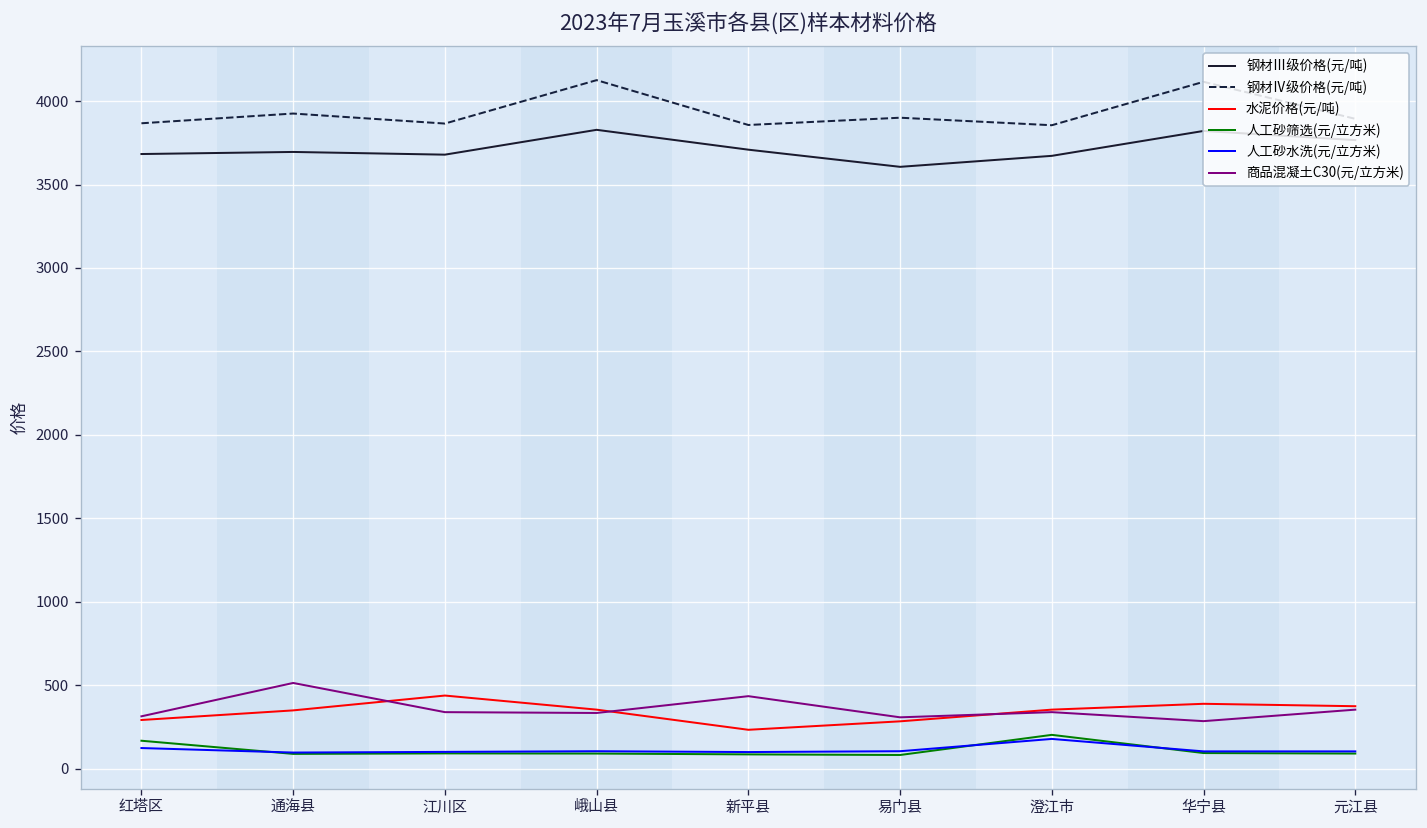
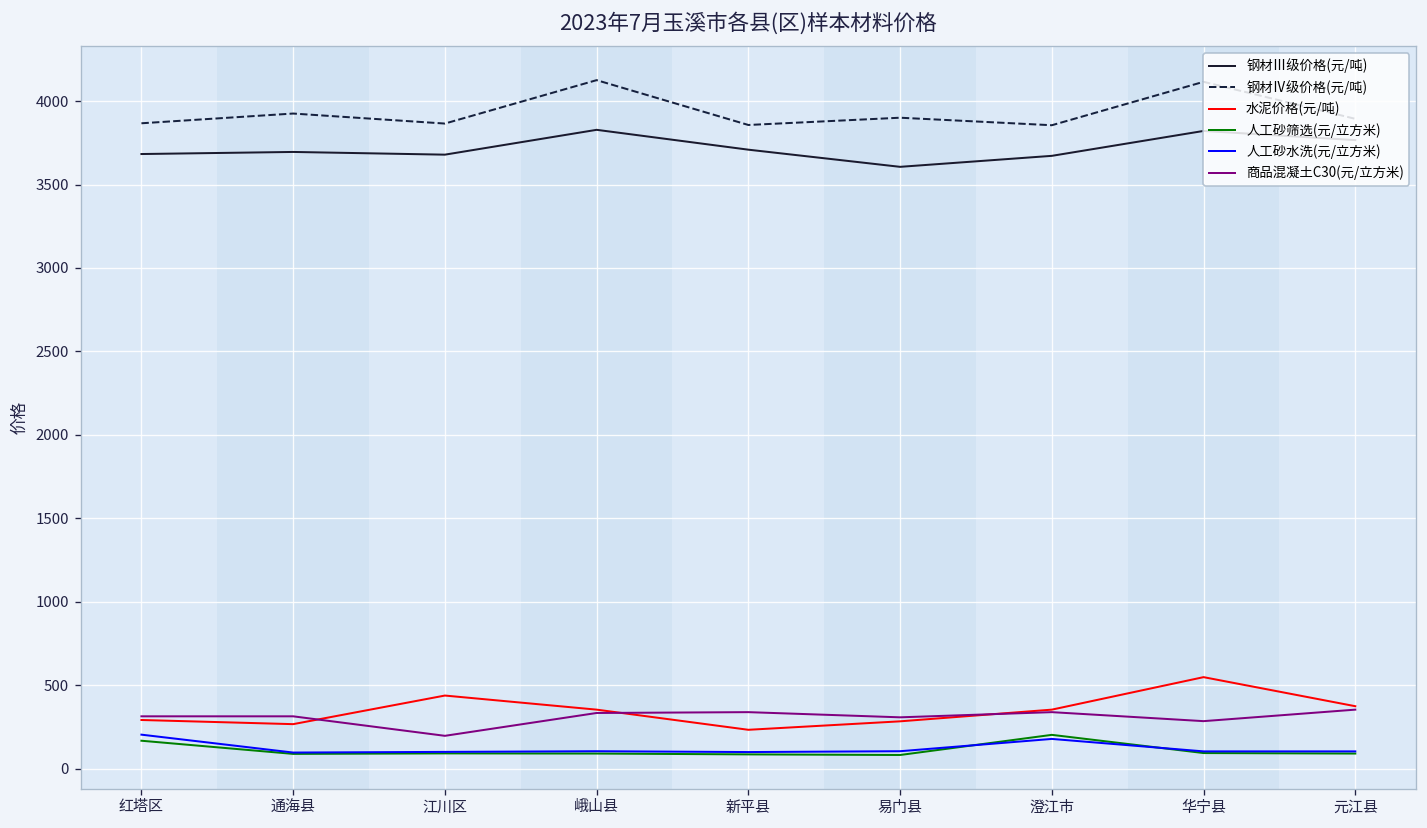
人工砂水洗(元/立方米), 红塔区: 130 -> 210
水泥价格(元/吨), 通海县: 350 -> 270
商品混凝土C30(元/立方米), 通海县: 510 -> 320
商品混凝土C30(元/立方米), 江川区: 340 -> 200
商品混凝土C30(元/立方米), 新平县: 440 -> 340
水泥价格(元/吨), 华宁县: 390 -> 550
